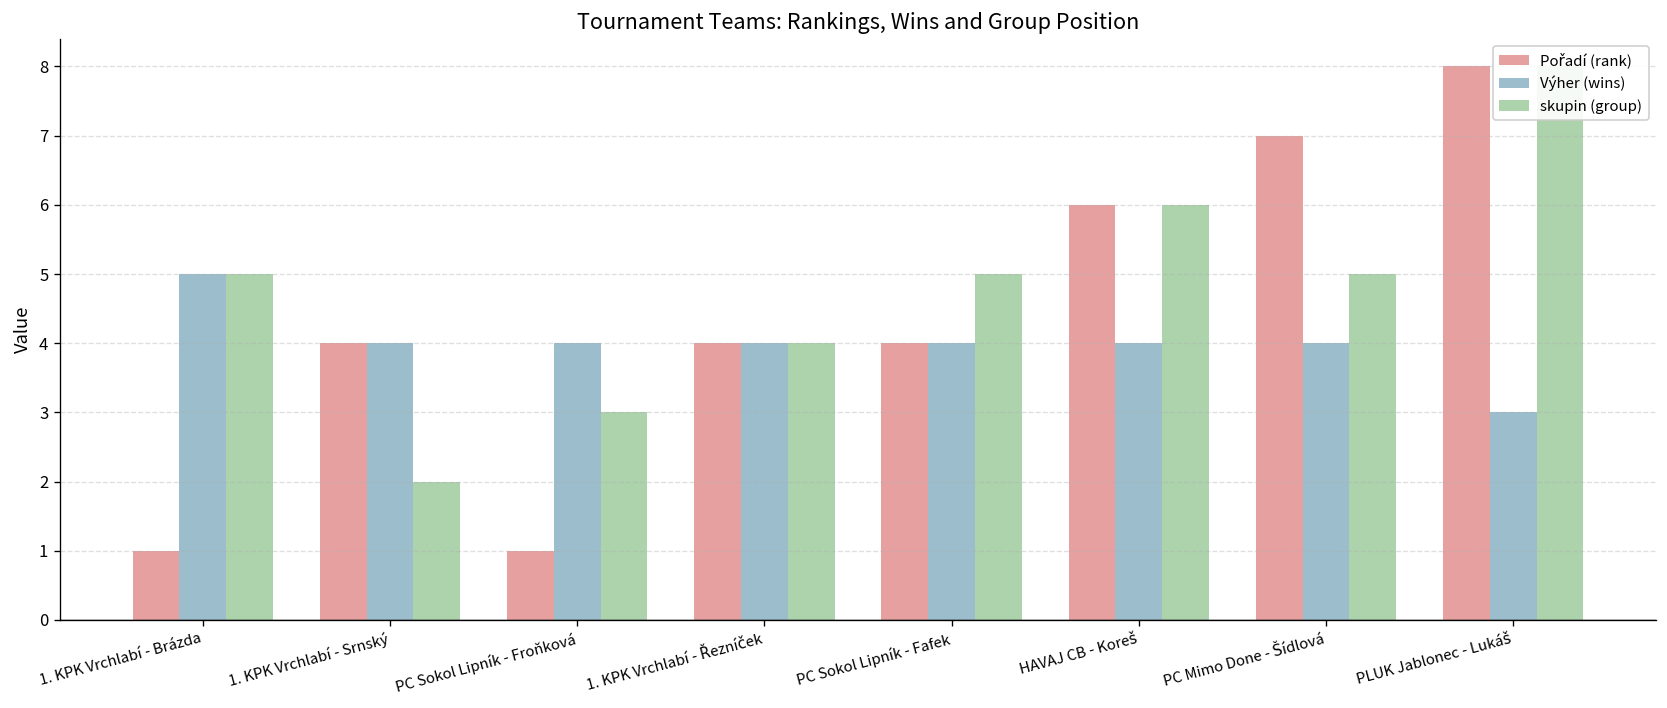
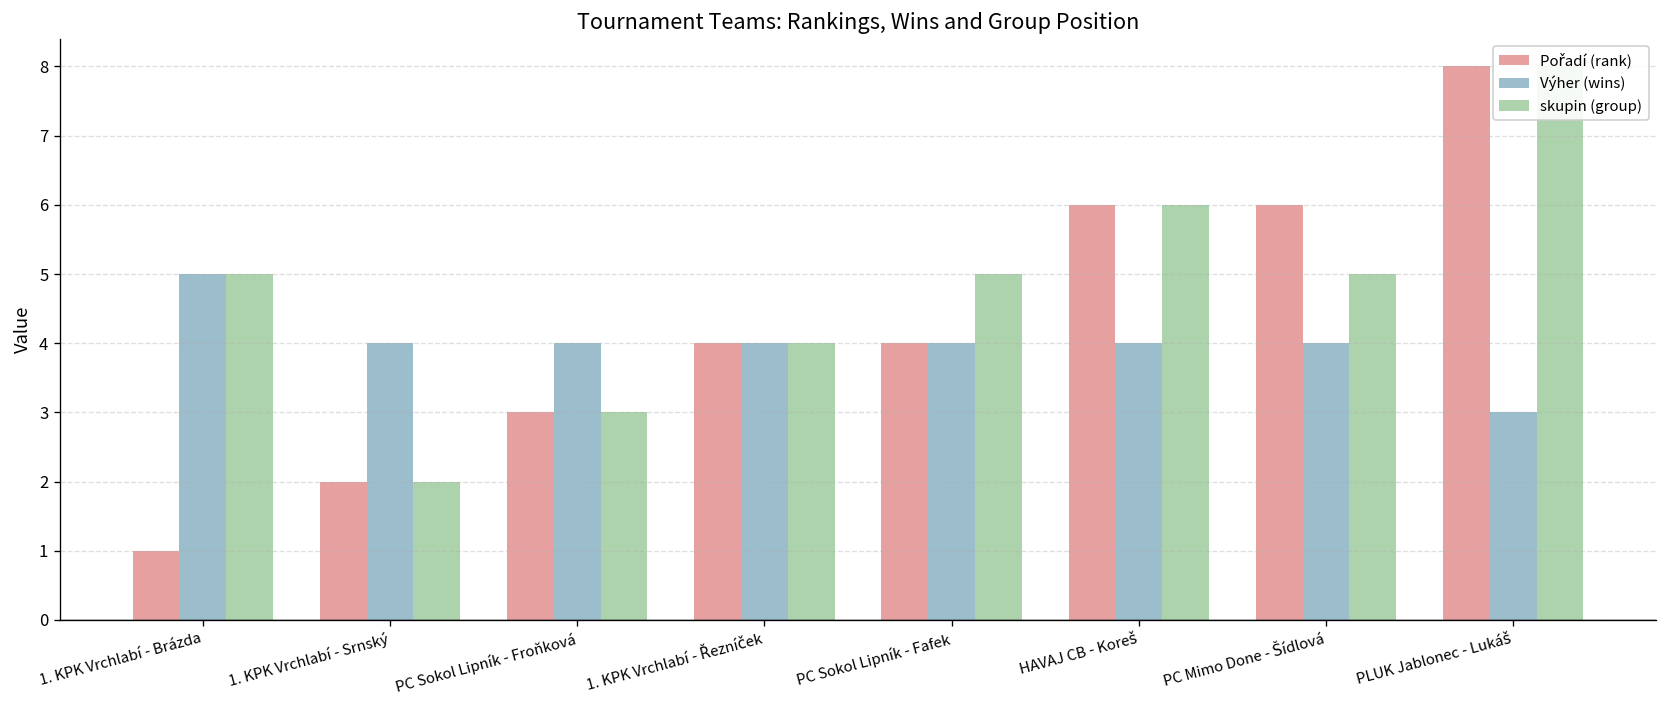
Pořadí (rank), 1. KPK Vrchlabí - Srnský: 4 -> 2
Pořadí (rank), PC Sokol Lipník - Froňková: 1 -> 3
Pořadí (rank), PC Mimo Done - Šídlová: 7 -> 6
